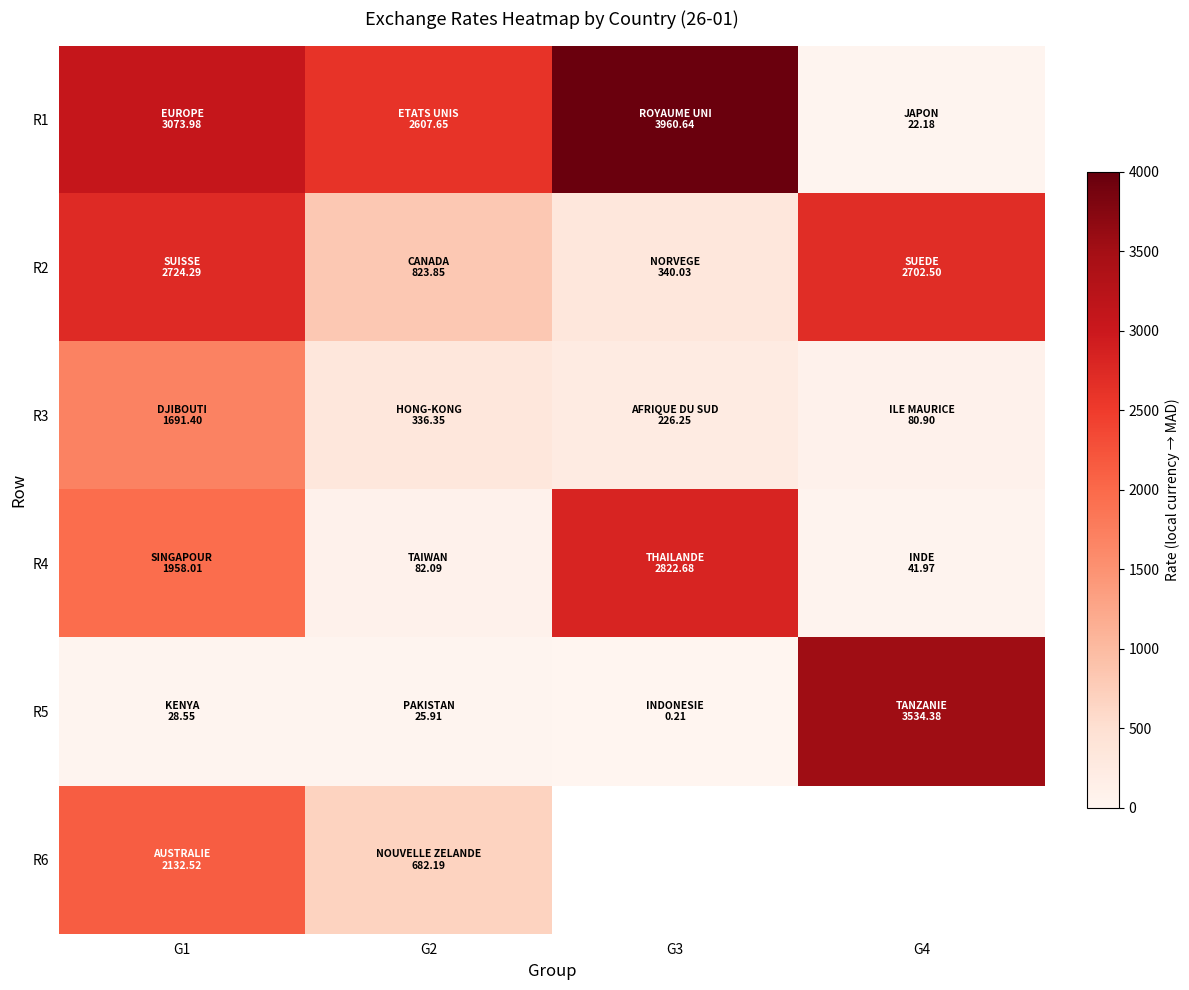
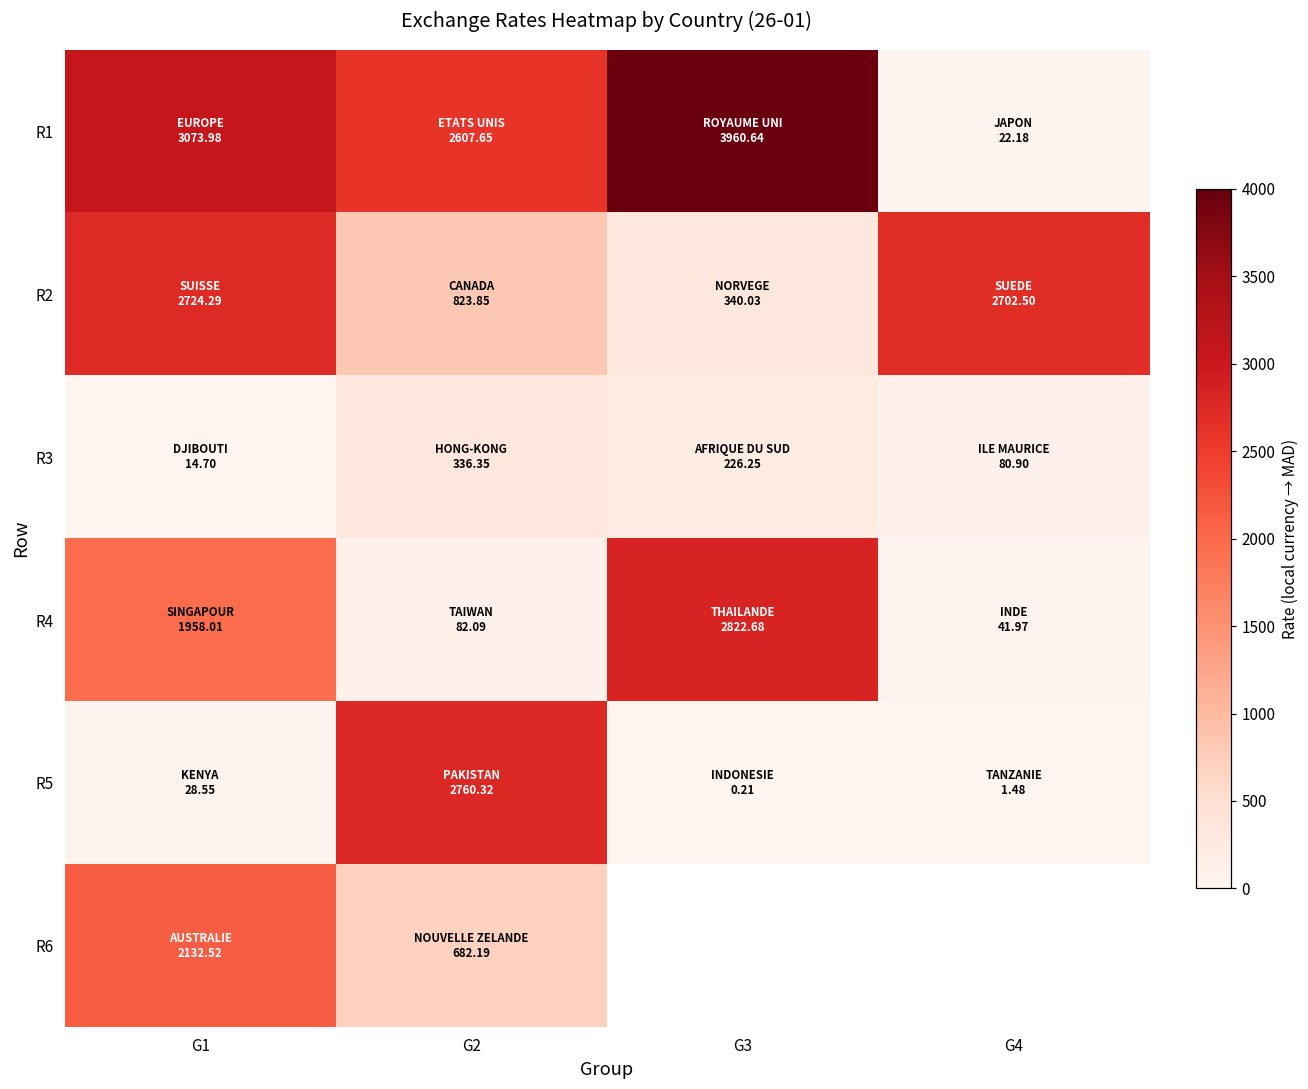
R3, G1: 1691.40 -> 14.70
R5, G2: 25.91 -> 2760.32
R5, G4: 3534.38 -> 1.48
